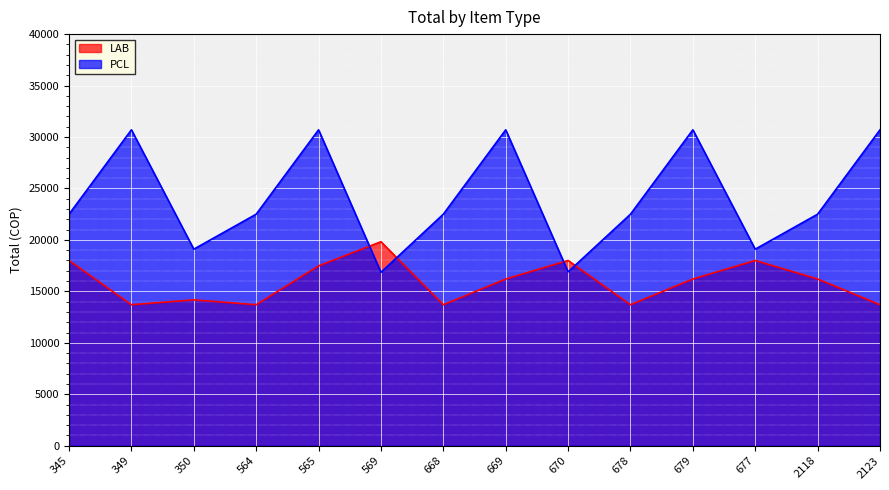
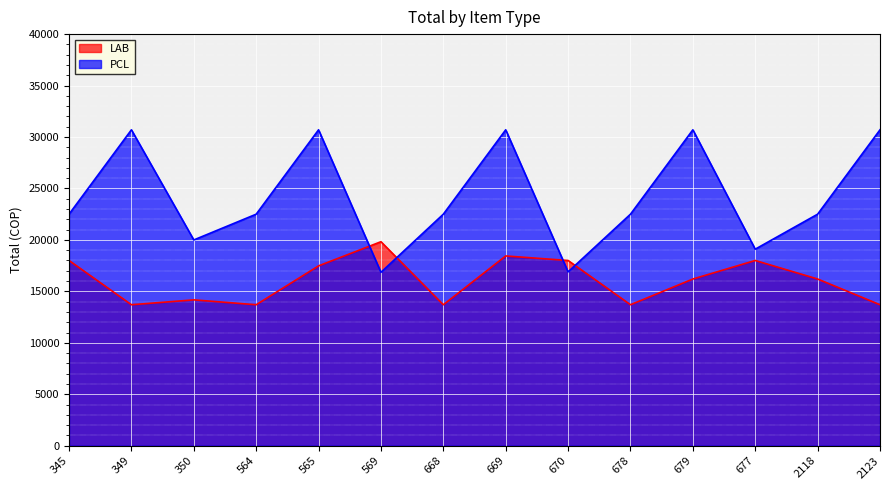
PCL, 350: 19100 -> 20000
LAB, 669: 16200 -> 18400
